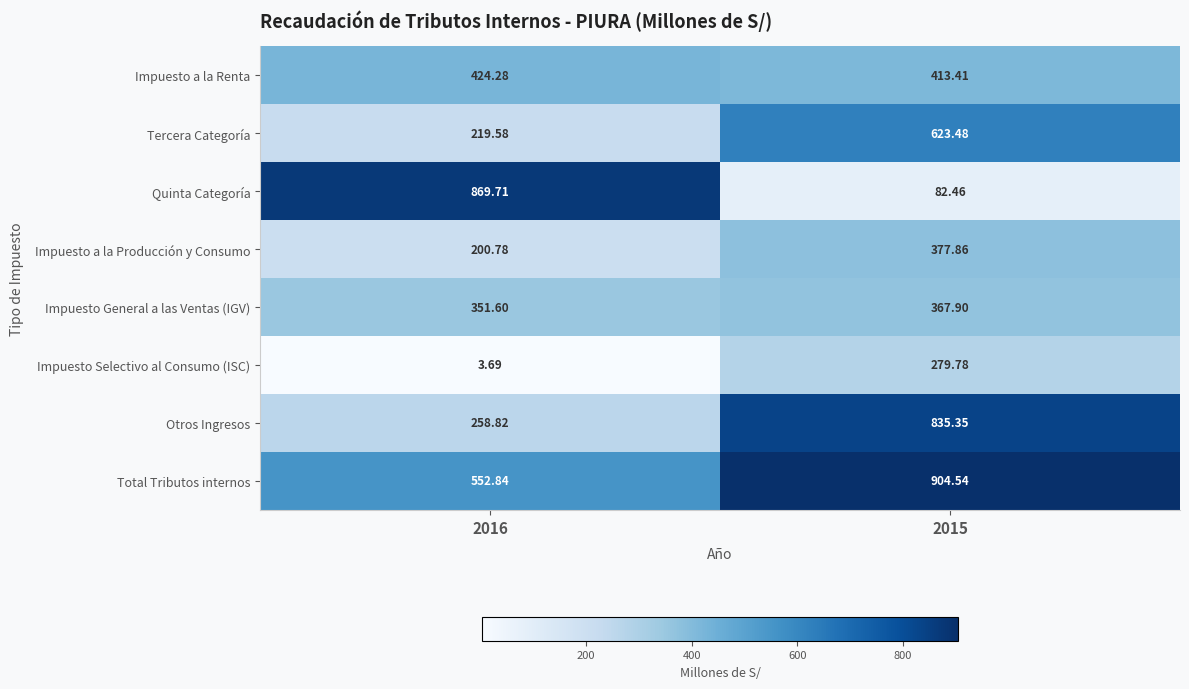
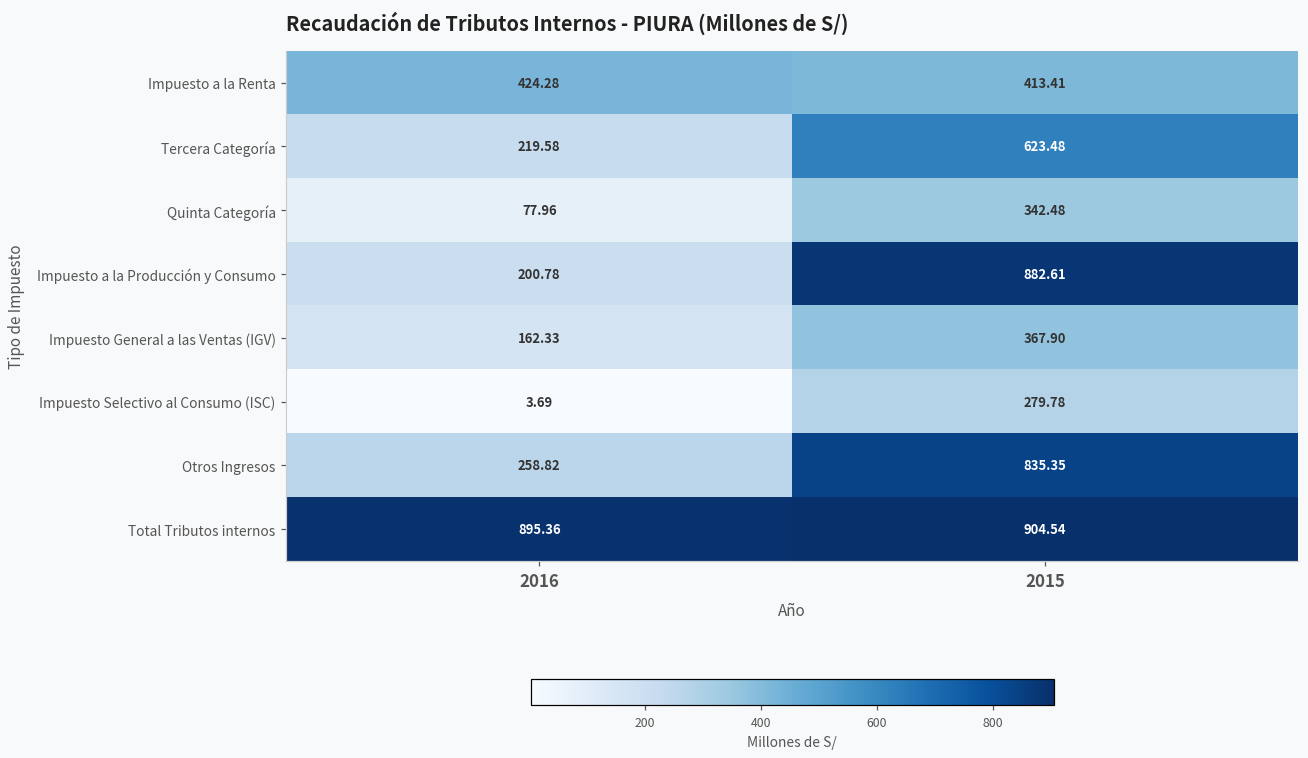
Quinta Categoría, 2016: 869.71 -> 77.96
Quinta Categoría, 2015: 82.46 -> 342.48
Impuesto a la Producción y Consumo, 2015: 377.86 -> 882.61
Impuesto General a las Ventas (IGV), 2016: 351.60 -> 162.33
Total Tributos internos, 2016: 552.84 -> 895.36
